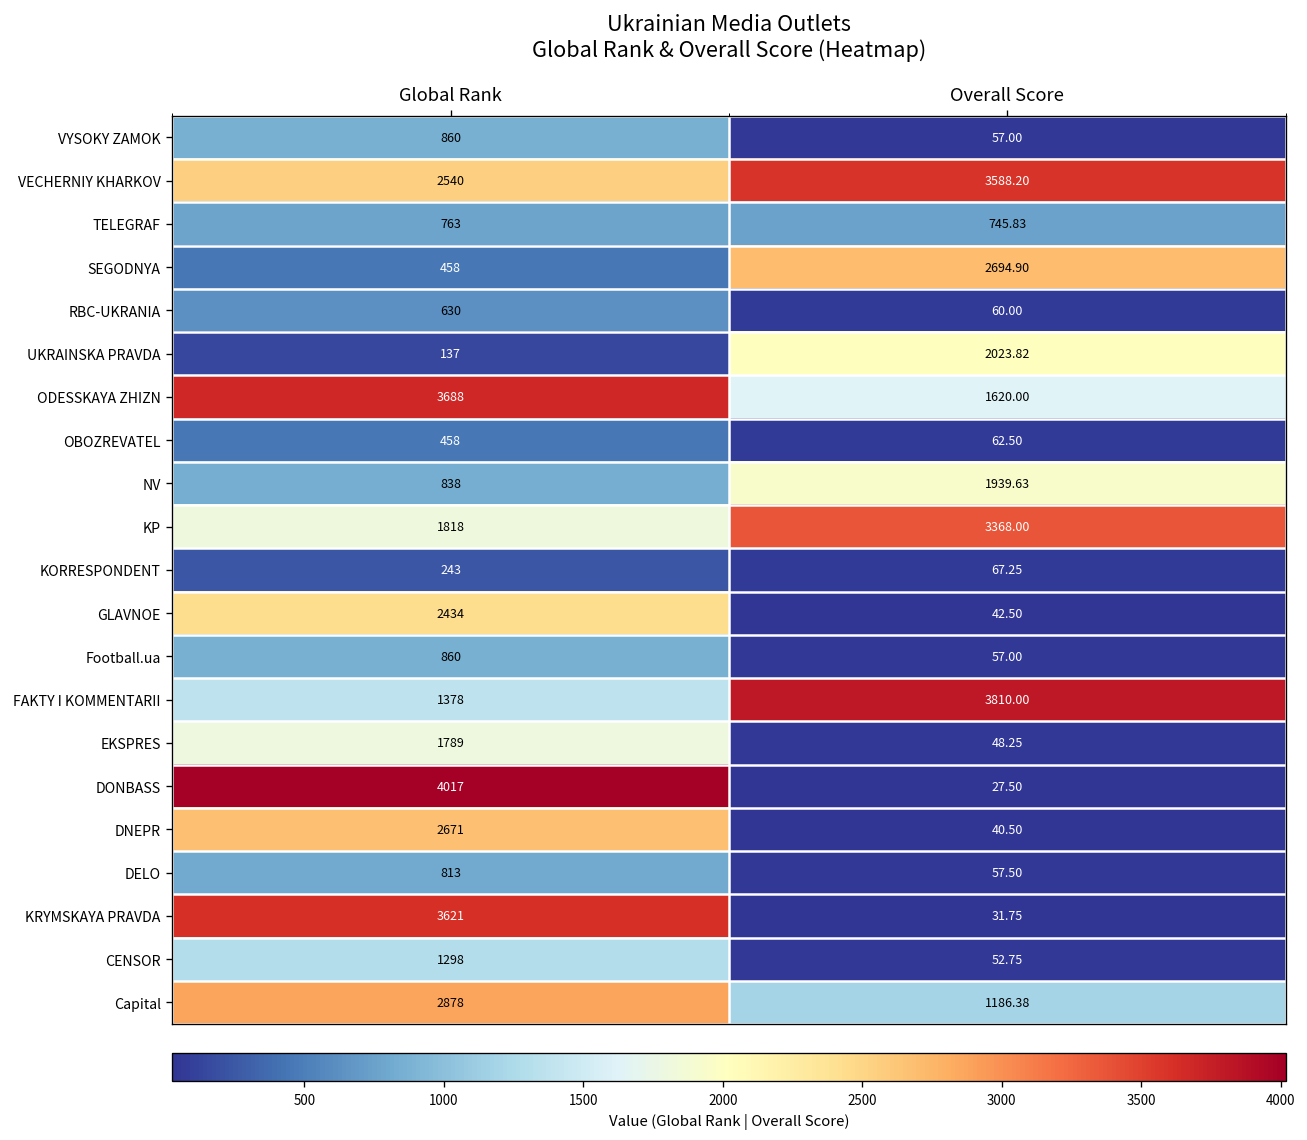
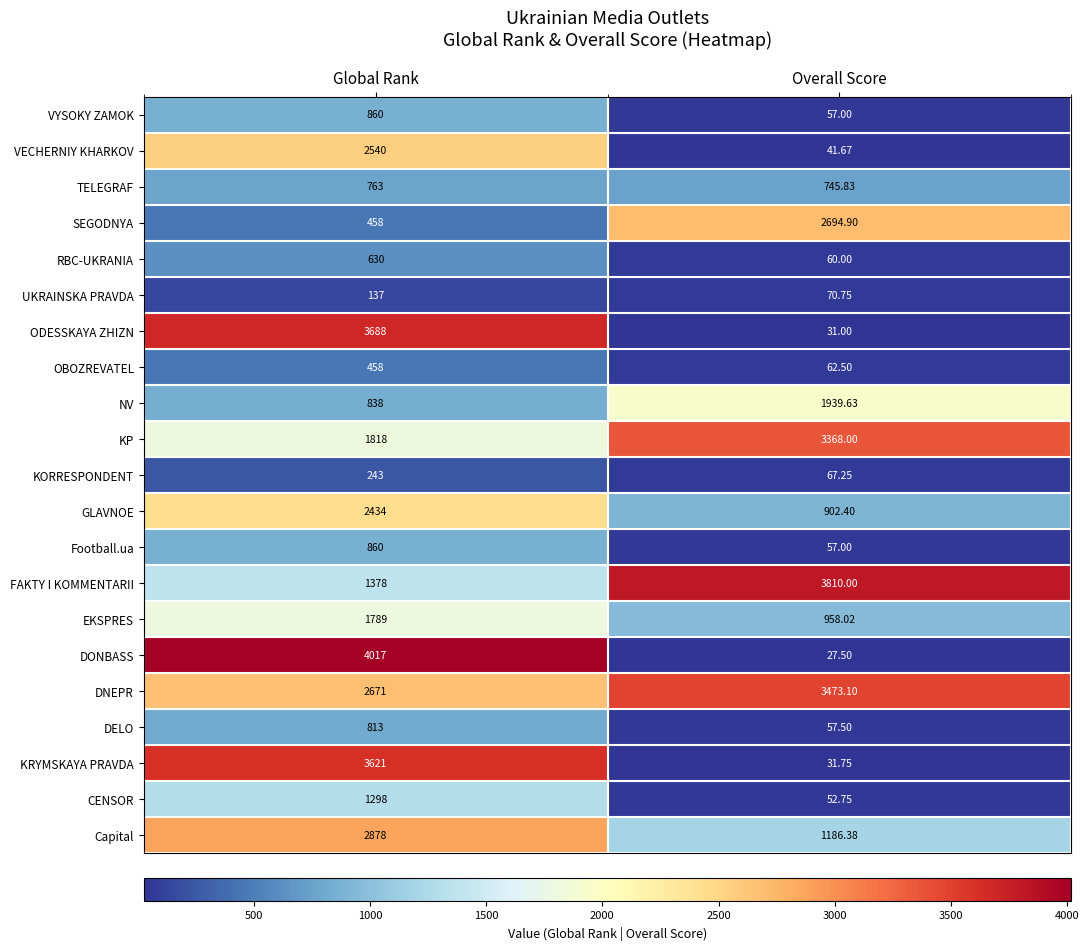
VECHERNIY KHARKOV, Overall Score: 3588.20 -> 41.67
UKRAINSKA PRAVDA, Overall Score: 2023.82 -> 70.75
ODESSKAYA ZHIZN, Overall Score: 1620.00 -> 31.00
GLAVNOE, Overall Score: 42.50 -> 902.40
EKSPRES, Overall Score: 48.25 -> 958.02
DNEPR, Overall Score: 40.50 -> 3473.10
